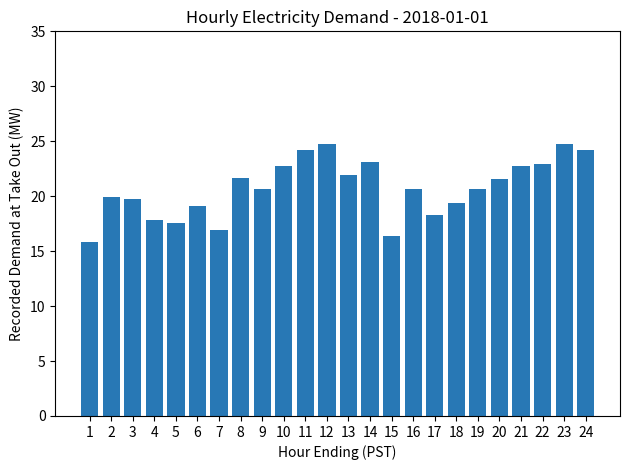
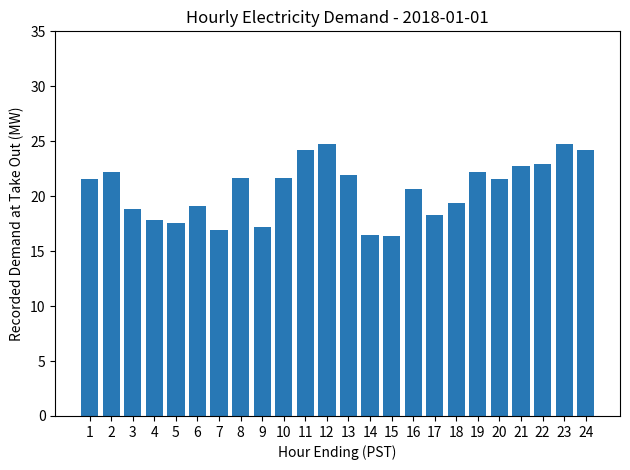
1: 15.8 -> 21.5
2: 19.9 -> 22.2
3: 19.8 -> 18.9
9: 20.7 -> 17.2
10: 22.7 -> 21.7
14: 23.1 -> 16.5
19: 20.7 -> 22.2
